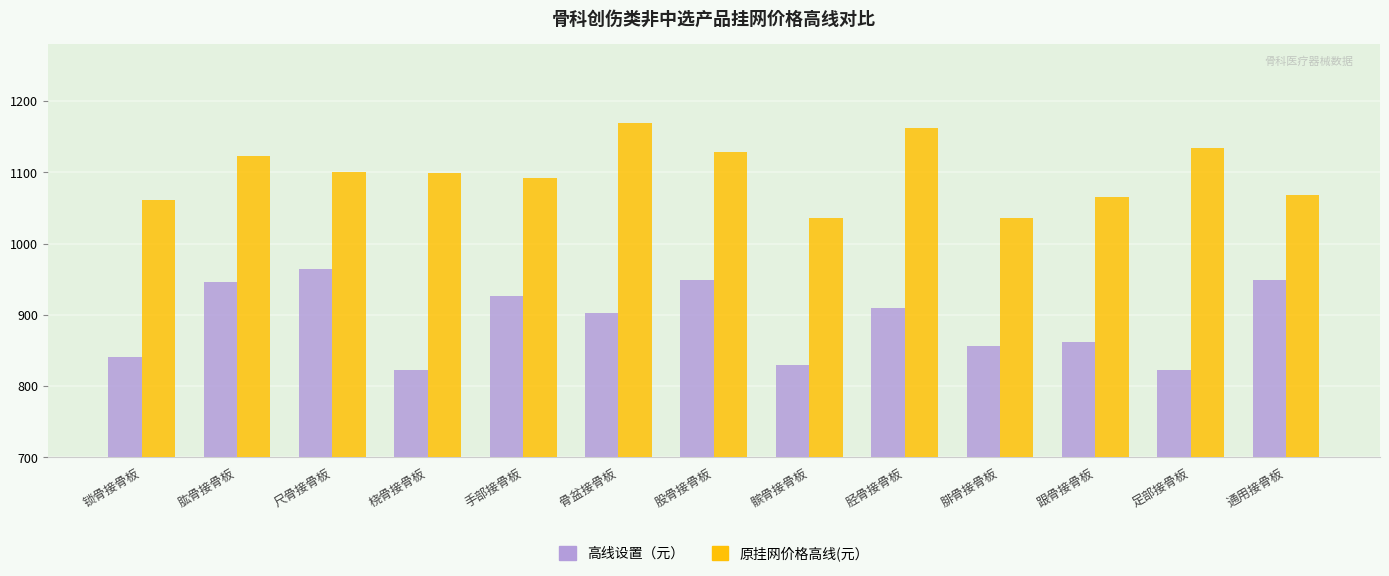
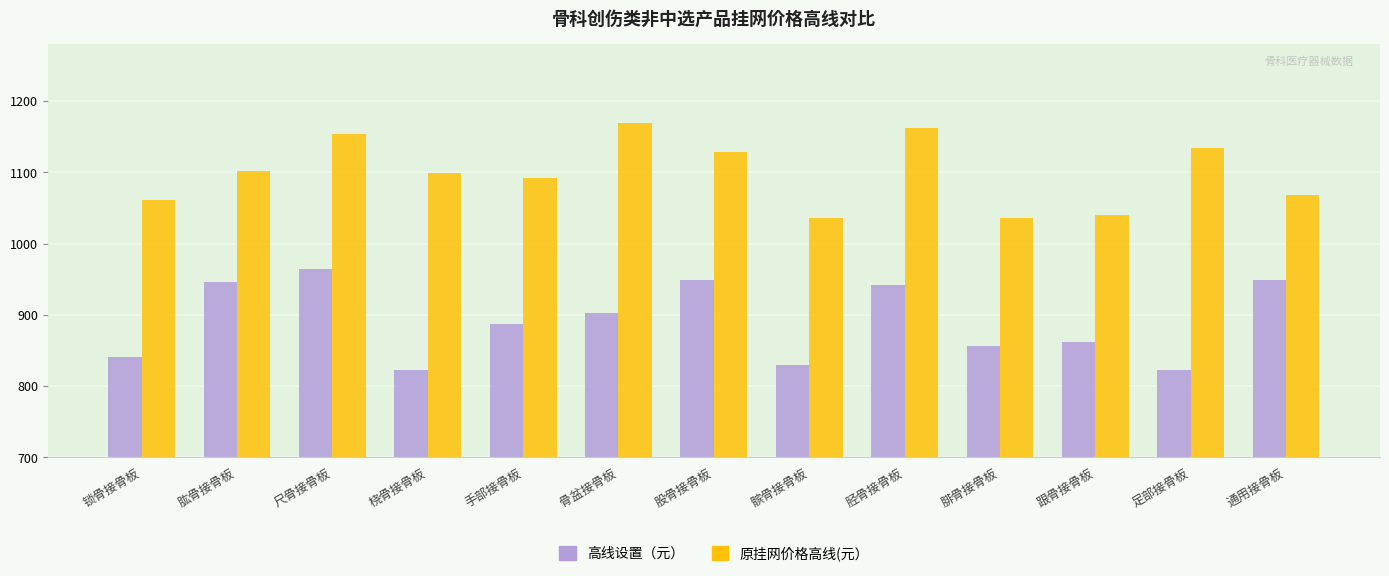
原挂网价格高线(元）, 肱骨接骨板: 1120 -> 1100
原挂网价格高线(元）, 尺骨接骨板: 1100 -> 1150
高线设置（元）, 手部接骨板: 930 -> 890
高线设置（元）, 胫骨接骨板: 910 -> 940
原挂网价格高线(元）, 跟骨接骨板: 1070 -> 1040
